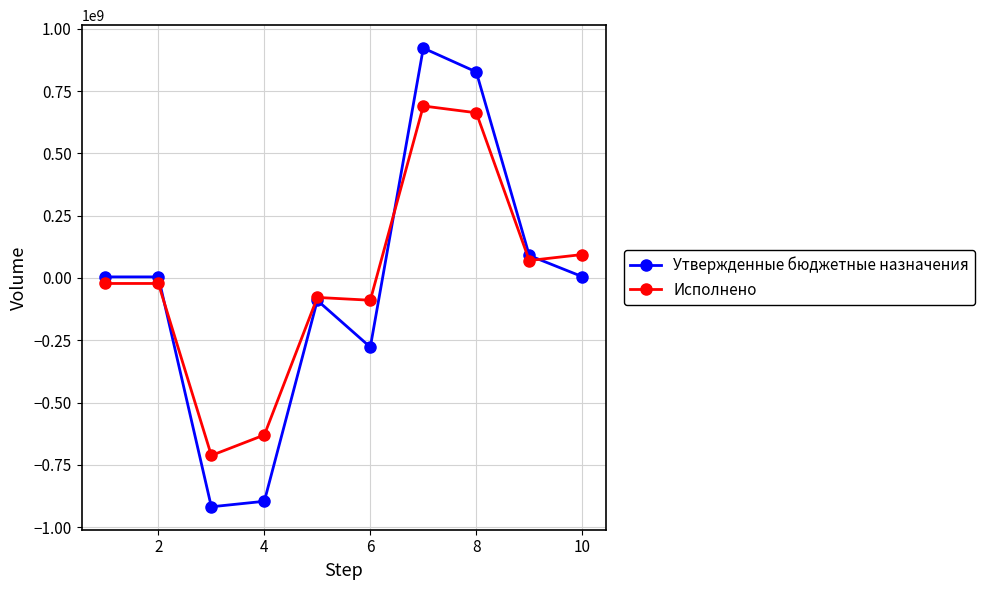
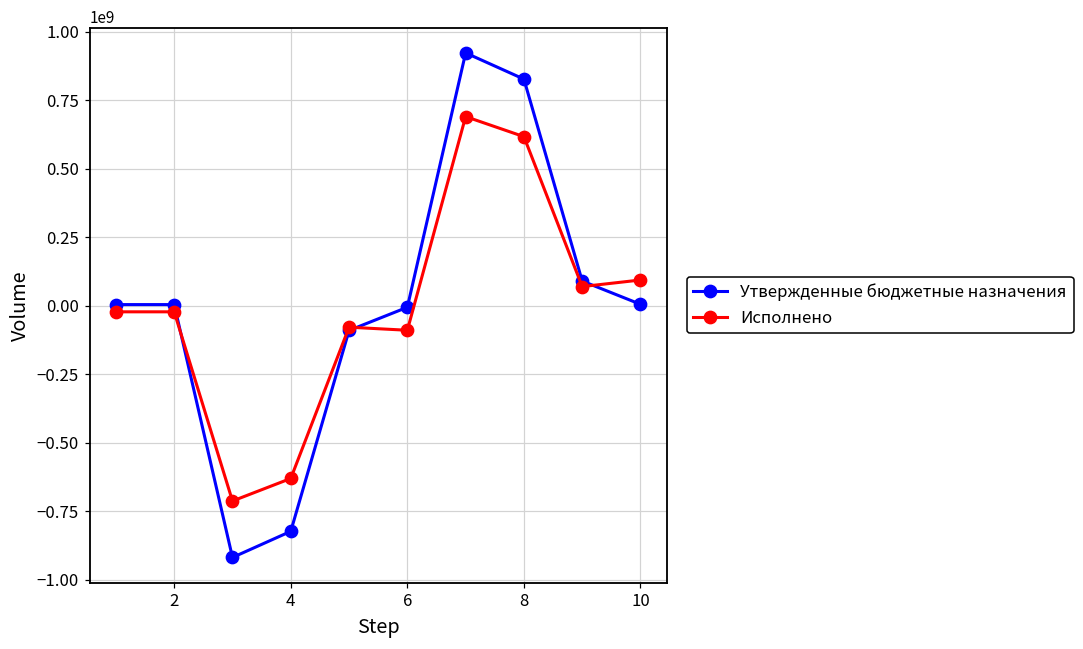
Утвержденные бюджетные назначения, 4: -900000000 -> -820000000
Утвержденные бюджетные назначения, 6: -280000000 -> -10000000
Исполнено, 8: 660000000 -> 620000000
